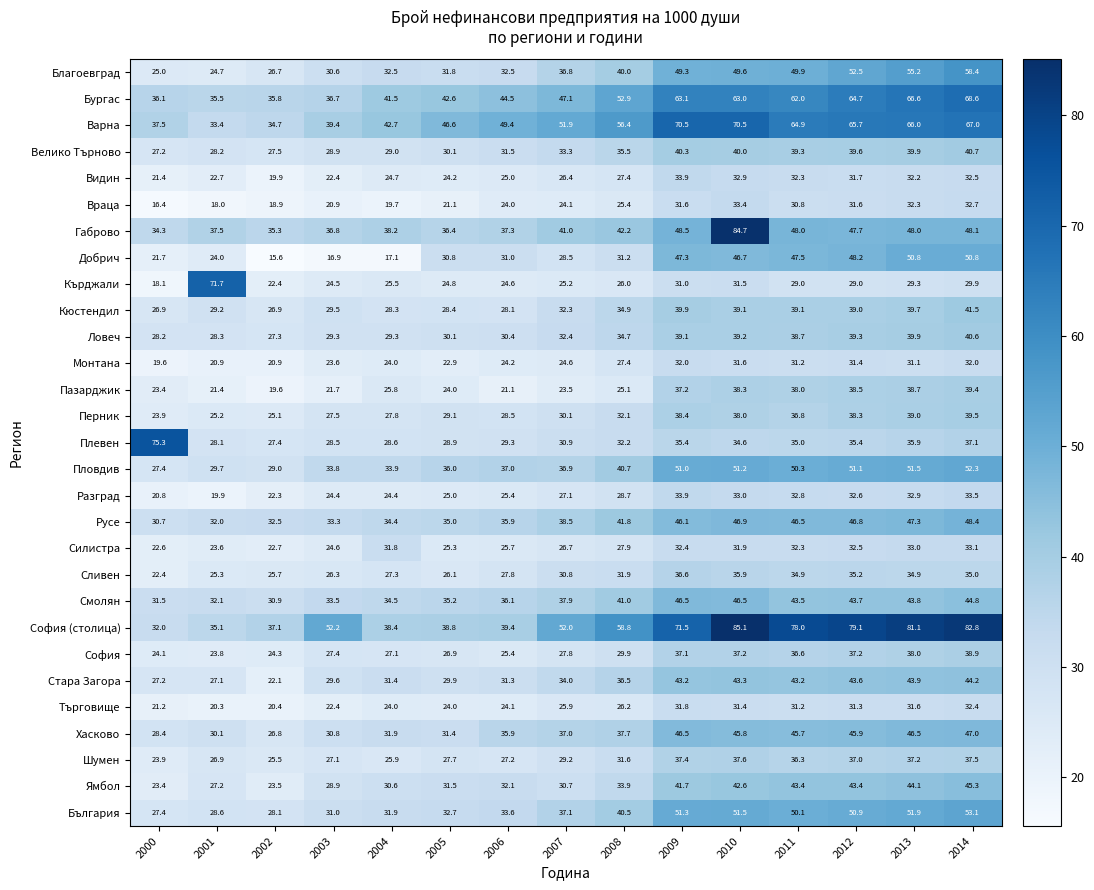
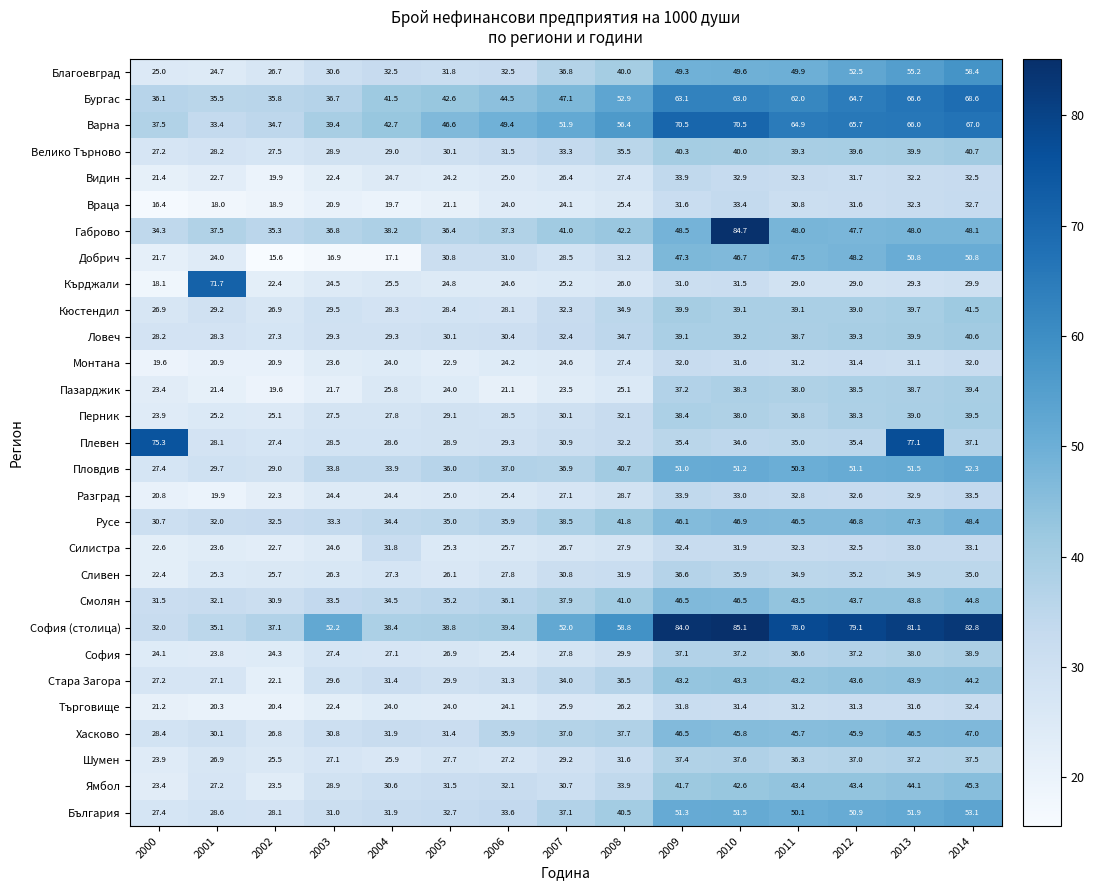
Плевен, 2013: 35.9 -> 77.1
София (столица), 2009: 71.5 -> 84.0
